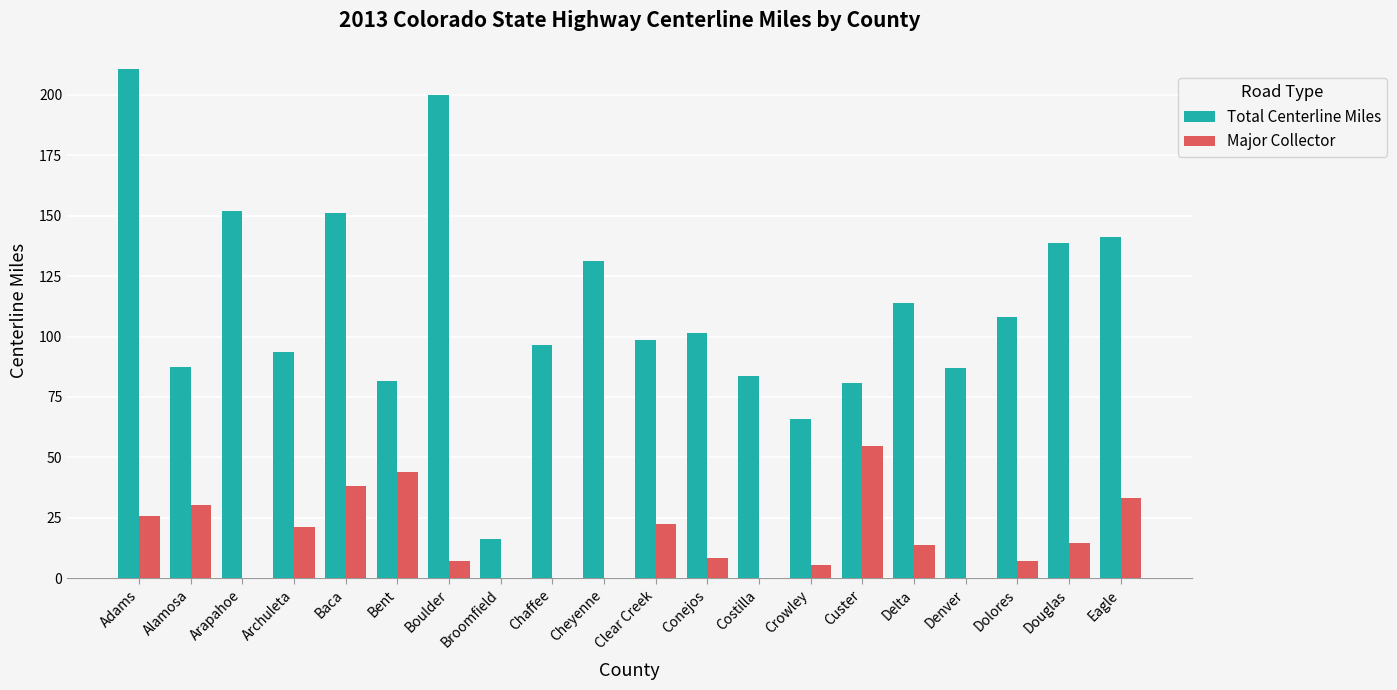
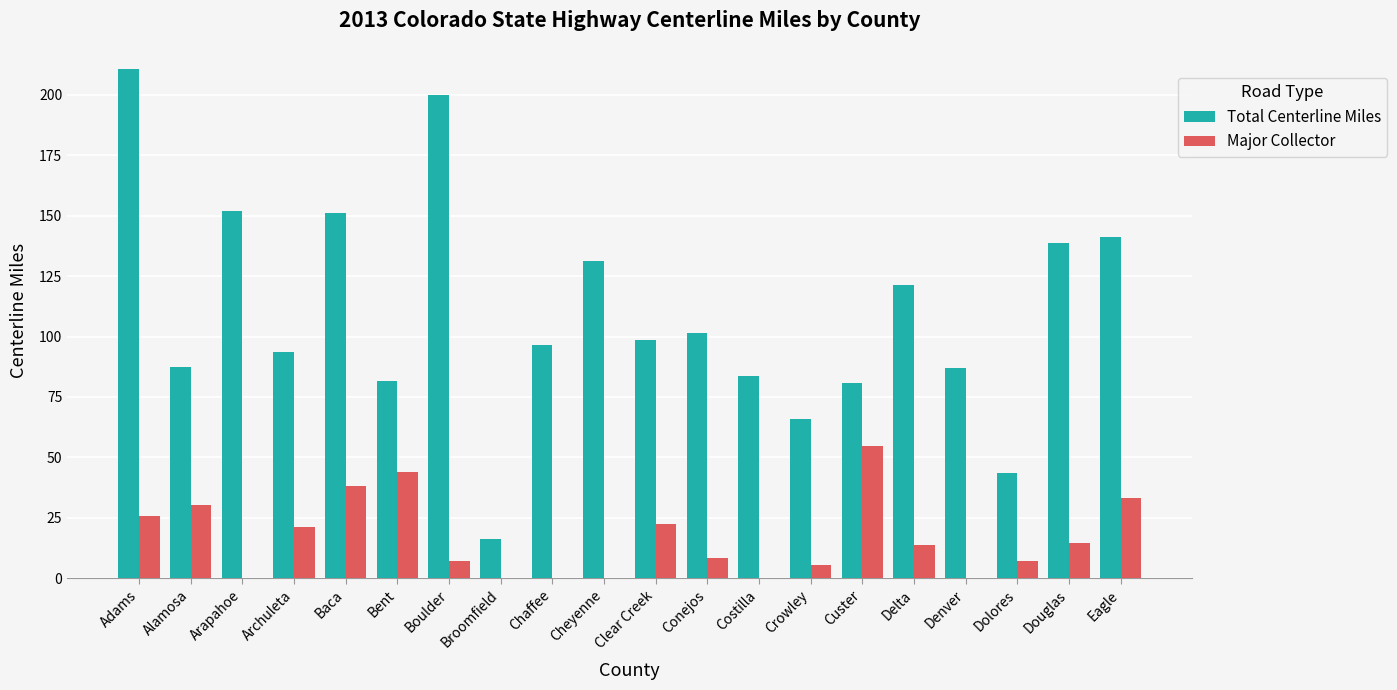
Total Centerline Miles, Delta: 114 -> 121
Total Centerline Miles, Dolores: 108 -> 44
